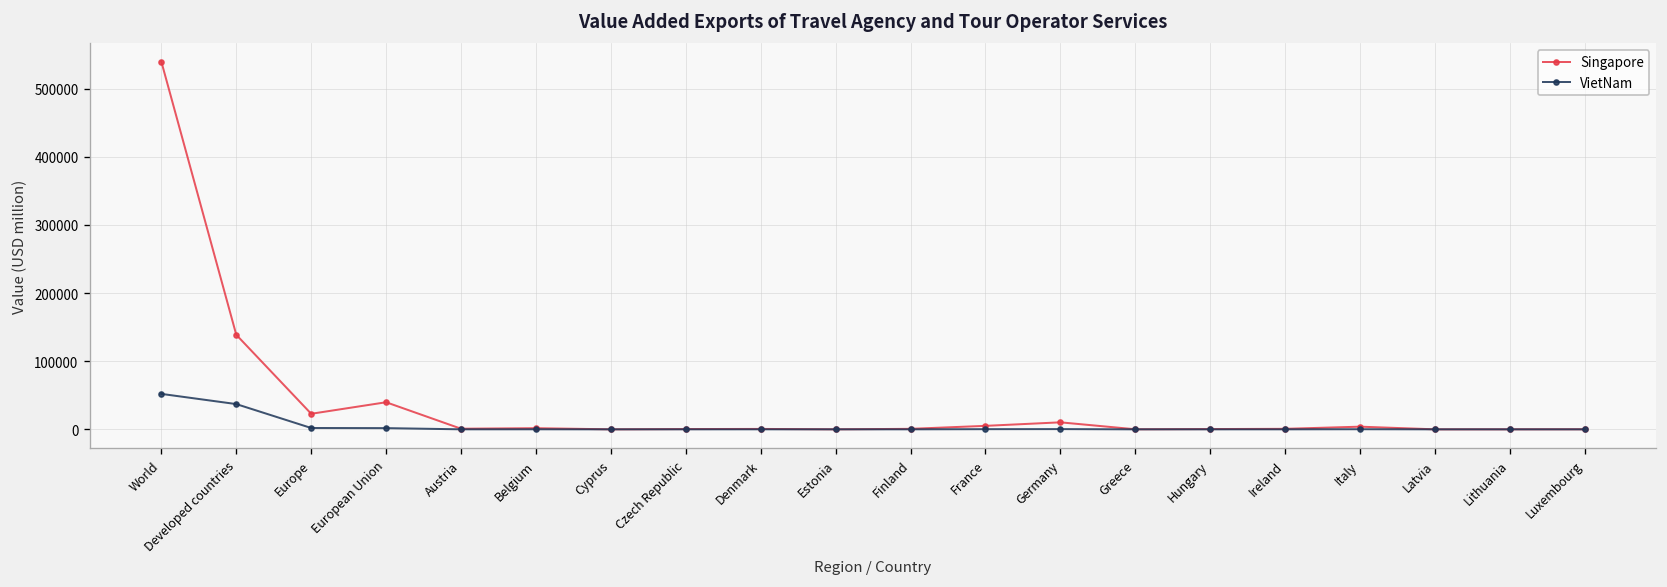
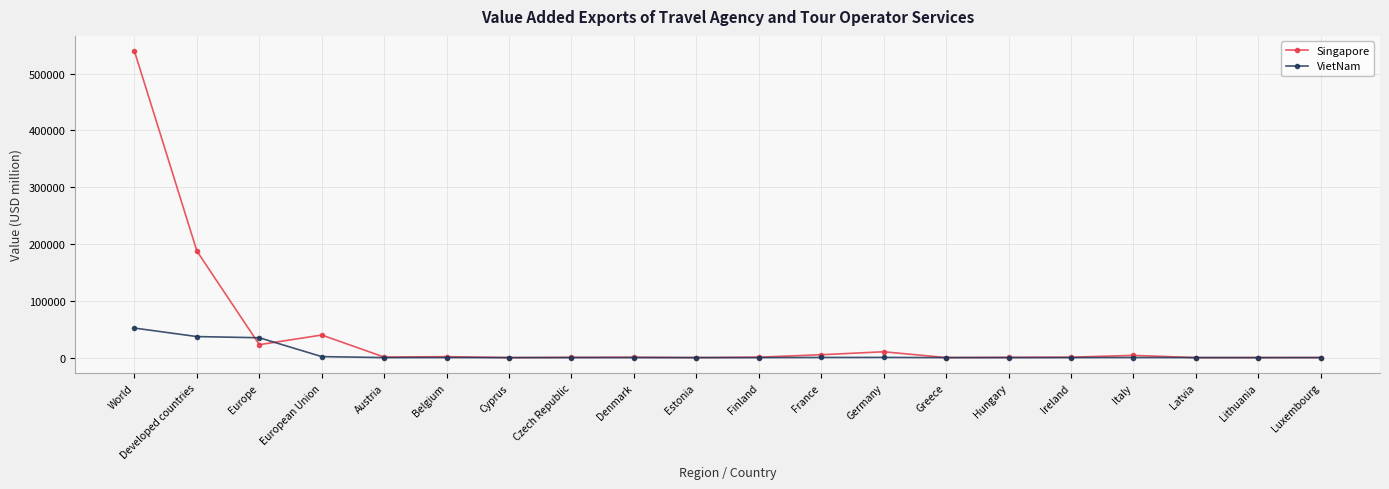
Singapore, Developed countries: 140000 -> 190000
VietNam, Europe: 0 -> 30000
